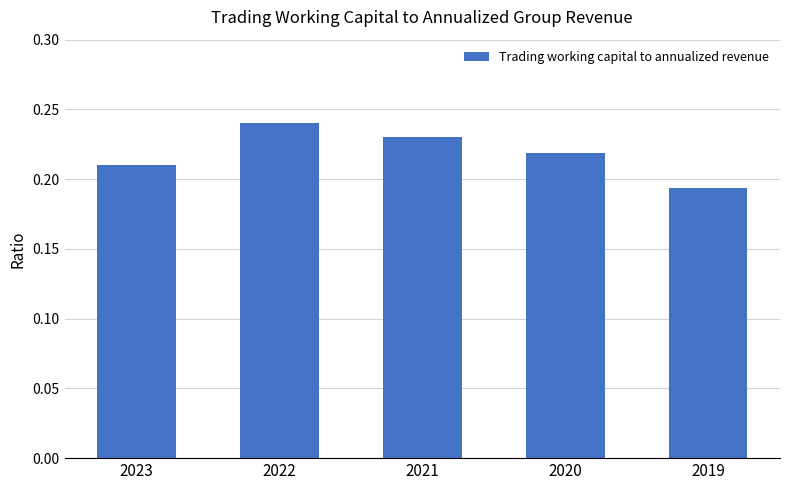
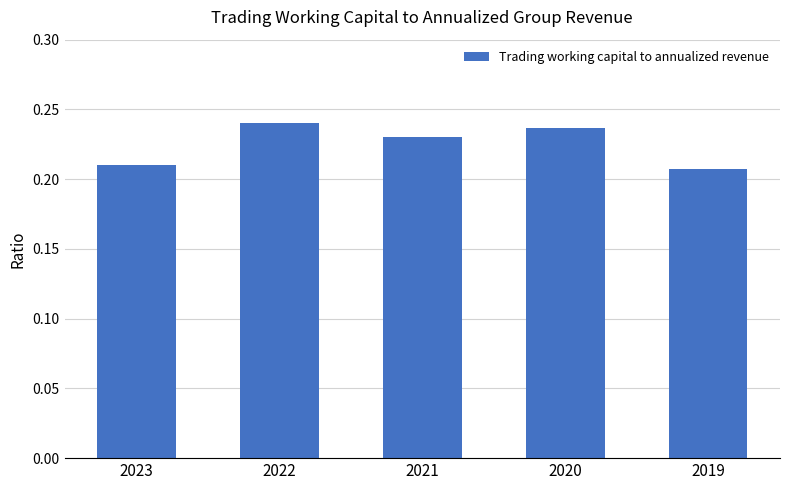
2020: 0.219 -> 0.237
2019: 0.194 -> 0.207
